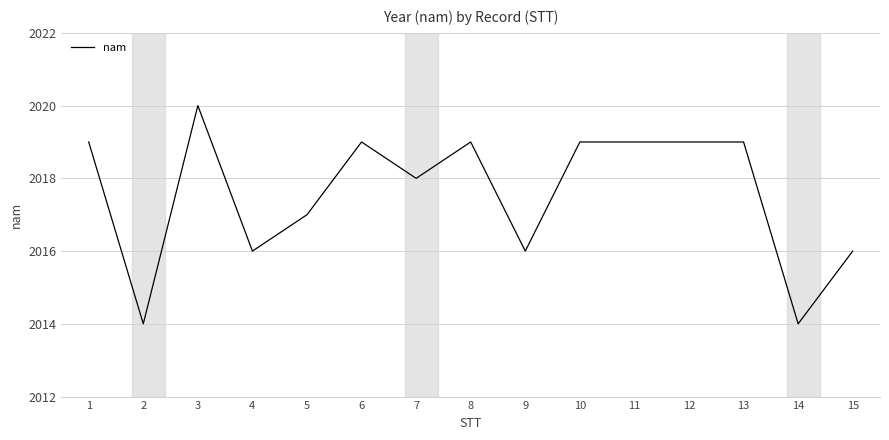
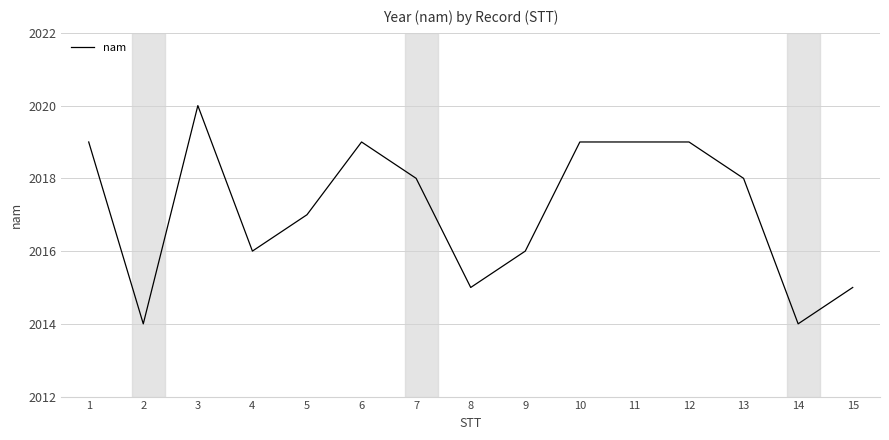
8: 2019 -> 2015
13: 2019 -> 2018
15: 2016 -> 2015
